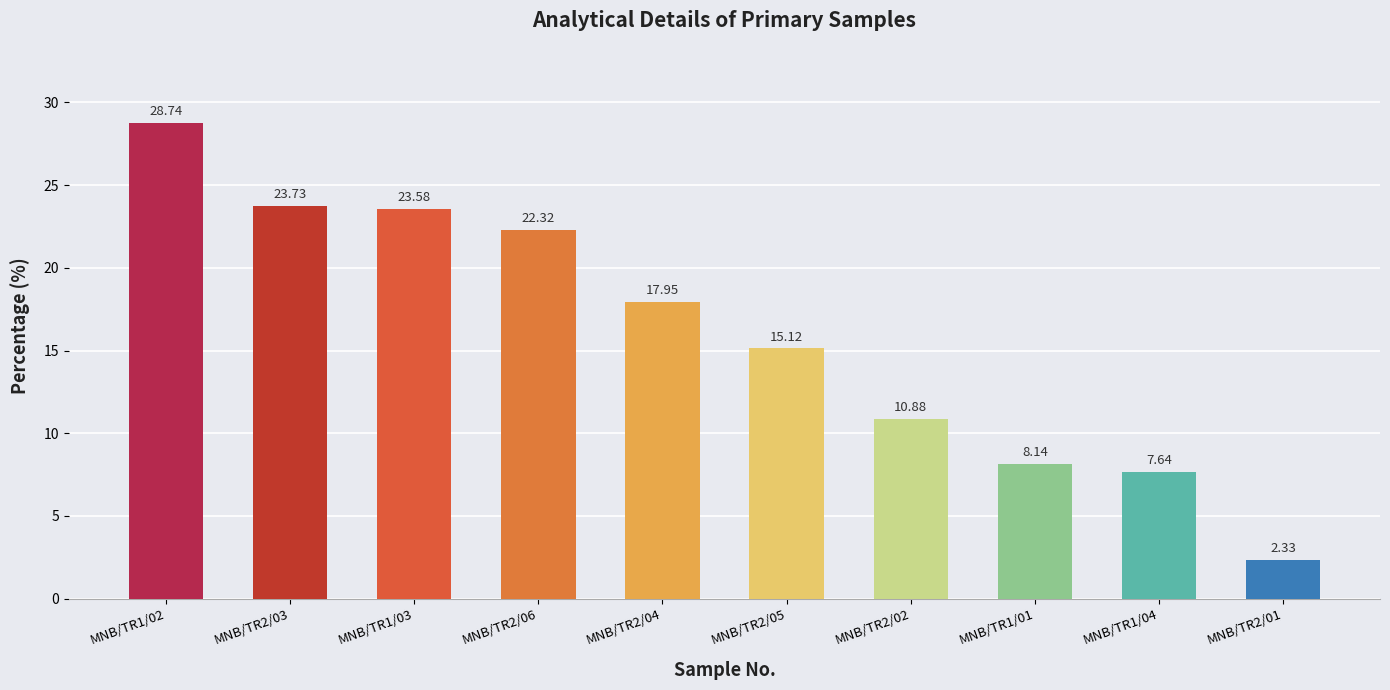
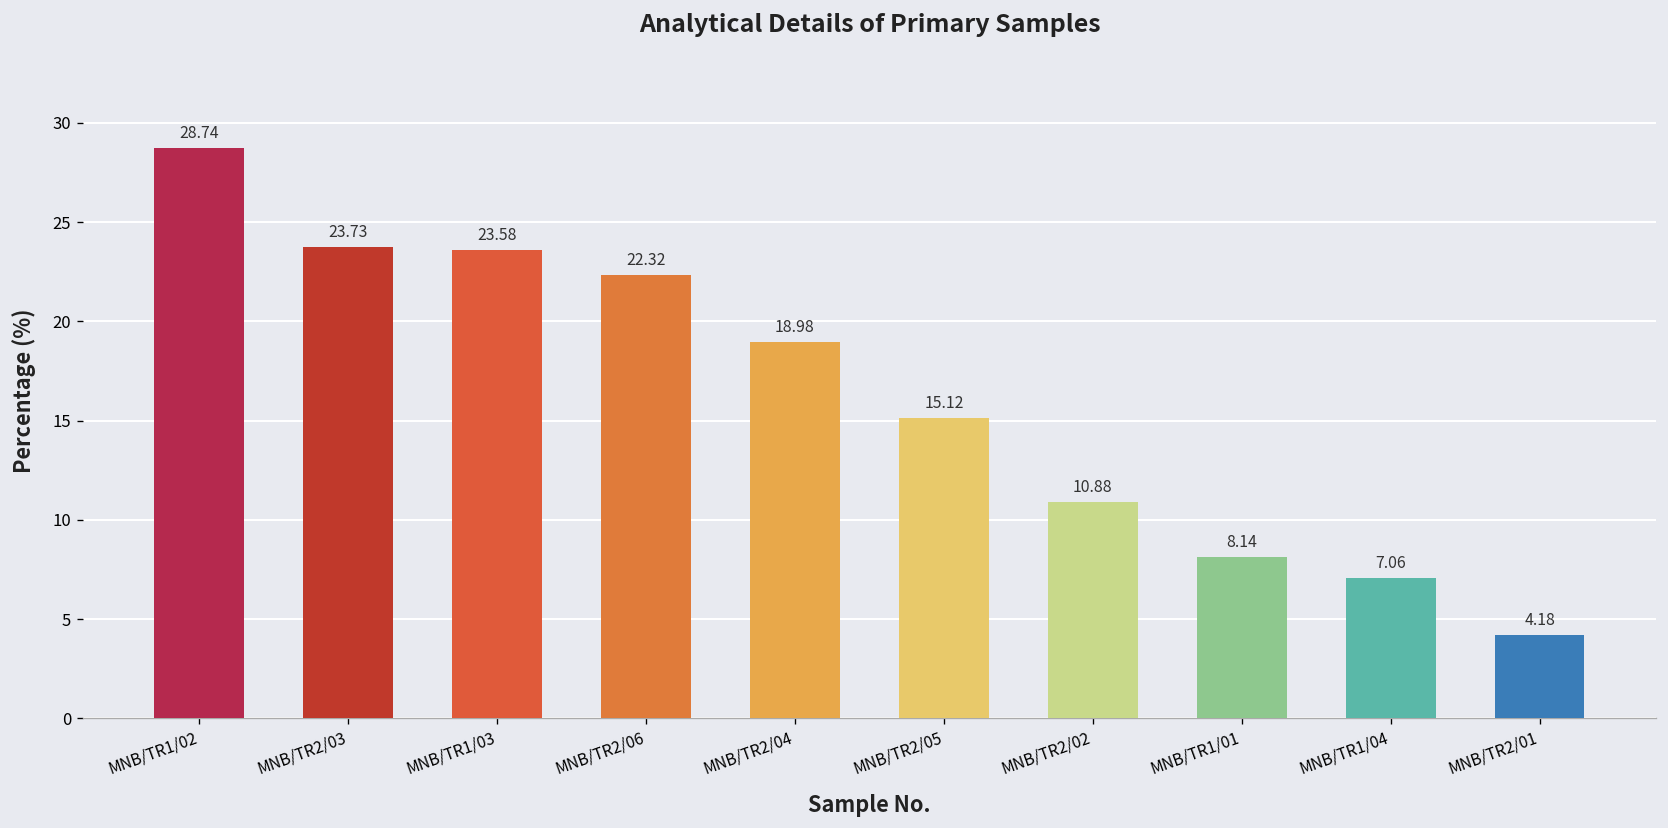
MNB/TR2/04: 17.95 -> 18.98
MNB/TR1/04: 7.64 -> 7.06
MNB/TR2/01: 2.33 -> 4.18
